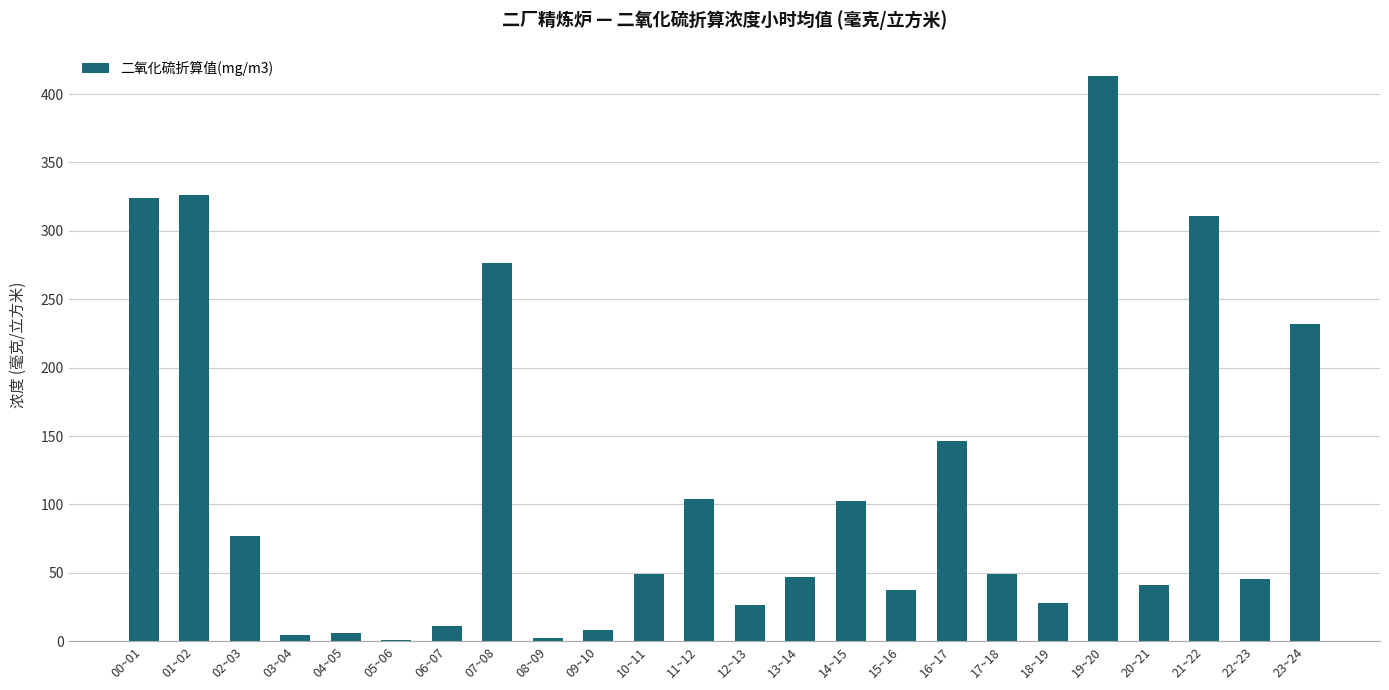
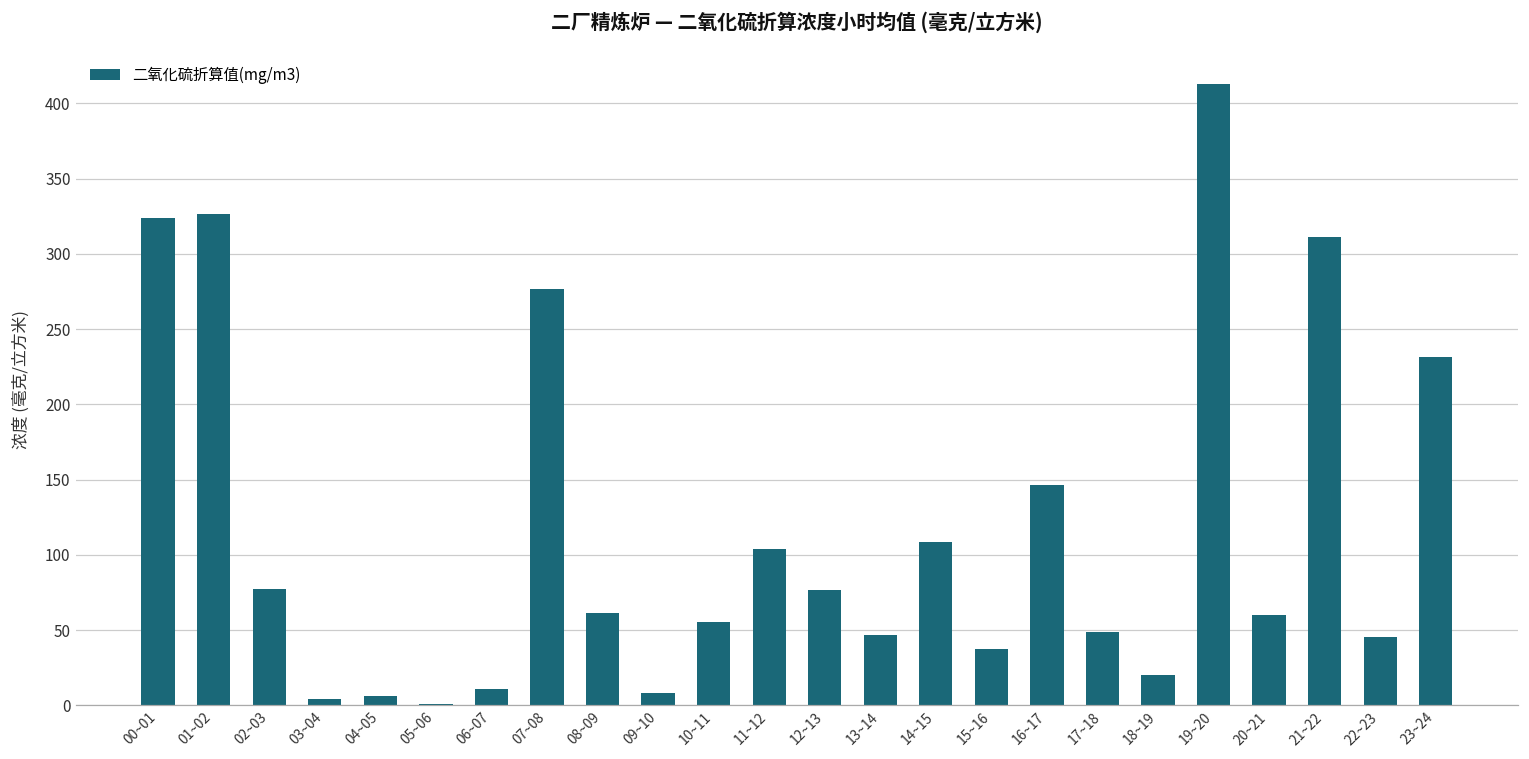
08~09: 3 -> 61
10~11: 49 -> 55
12~13: 26 -> 76
14~15: 103 -> 109
18~19: 28 -> 20
20~21: 41 -> 60
